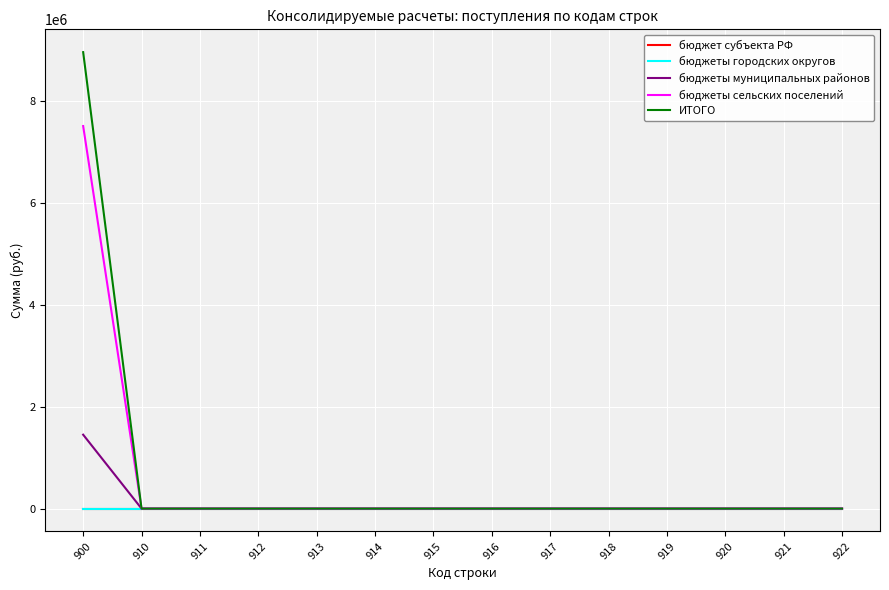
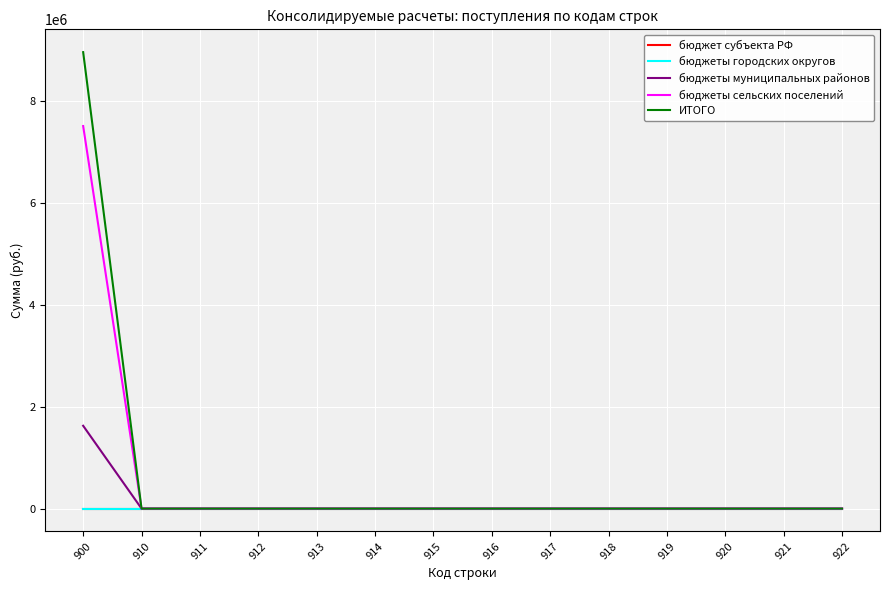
бюджеты муниципальных районов, 900: 1500000 -> 1600000
